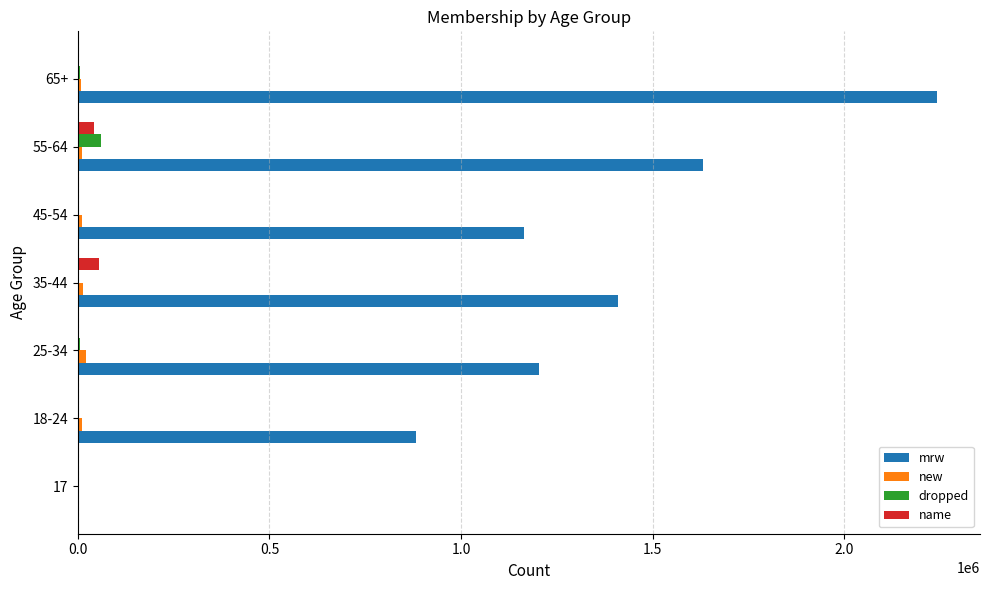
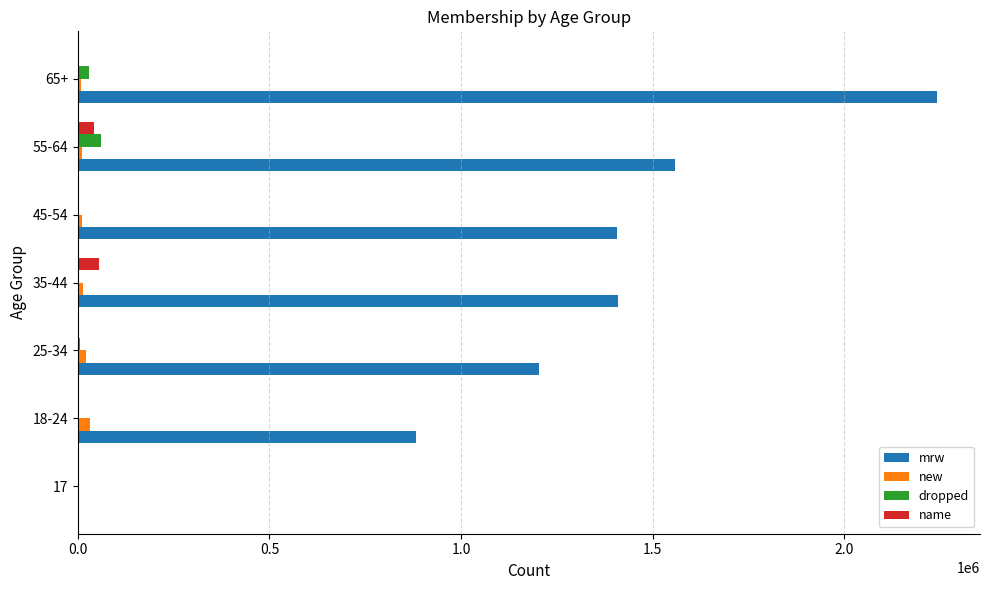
dropped, 65+: 0 -> 30000
mrw, 55-64: 1630000 -> 1560000
mrw, 45-54: 1170000 -> 1410000
new, 18-24: 10000 -> 30000
